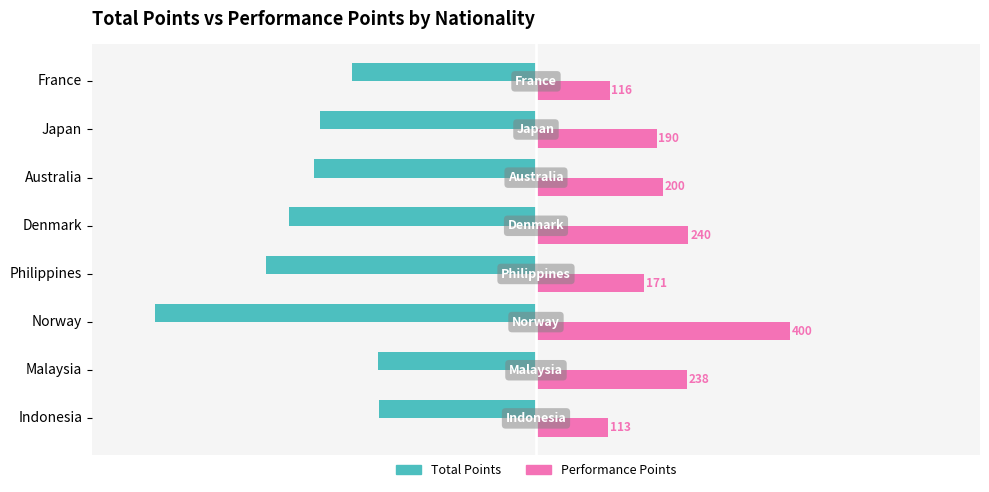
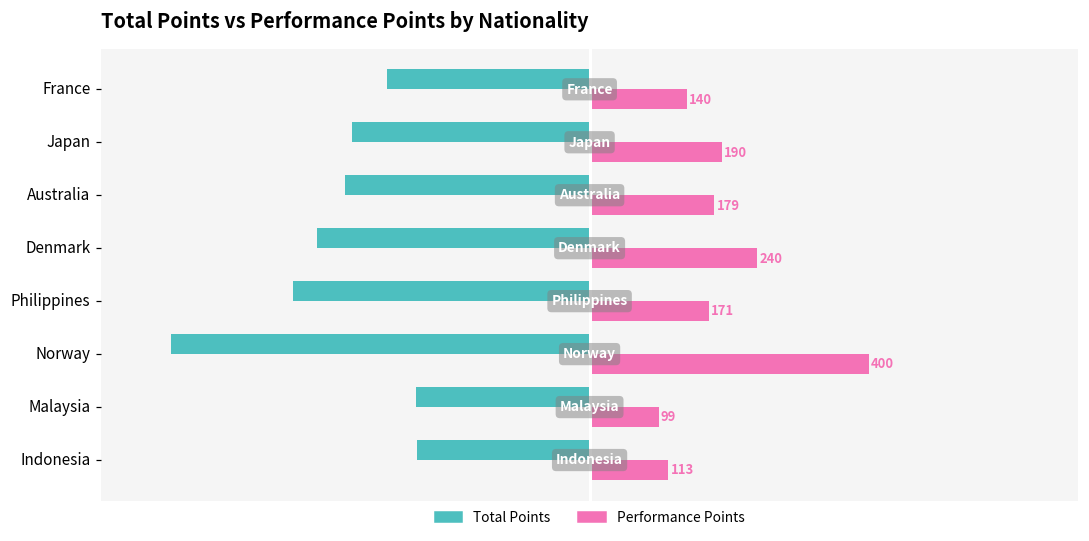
Performance Points, France: 116 -> 140
Performance Points, Australia: 200 -> 179
Performance Points, Malaysia: 238 -> 99
